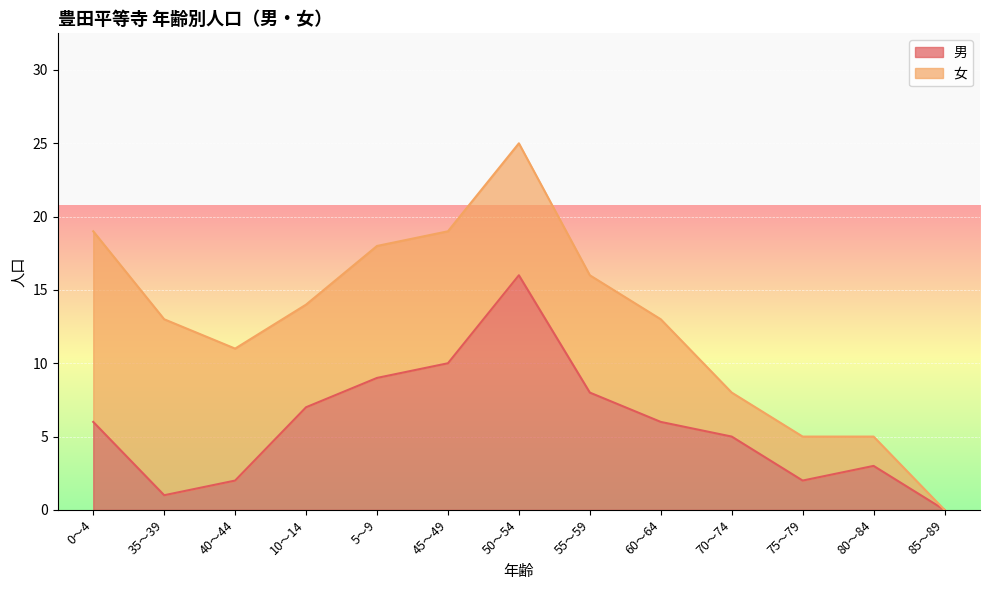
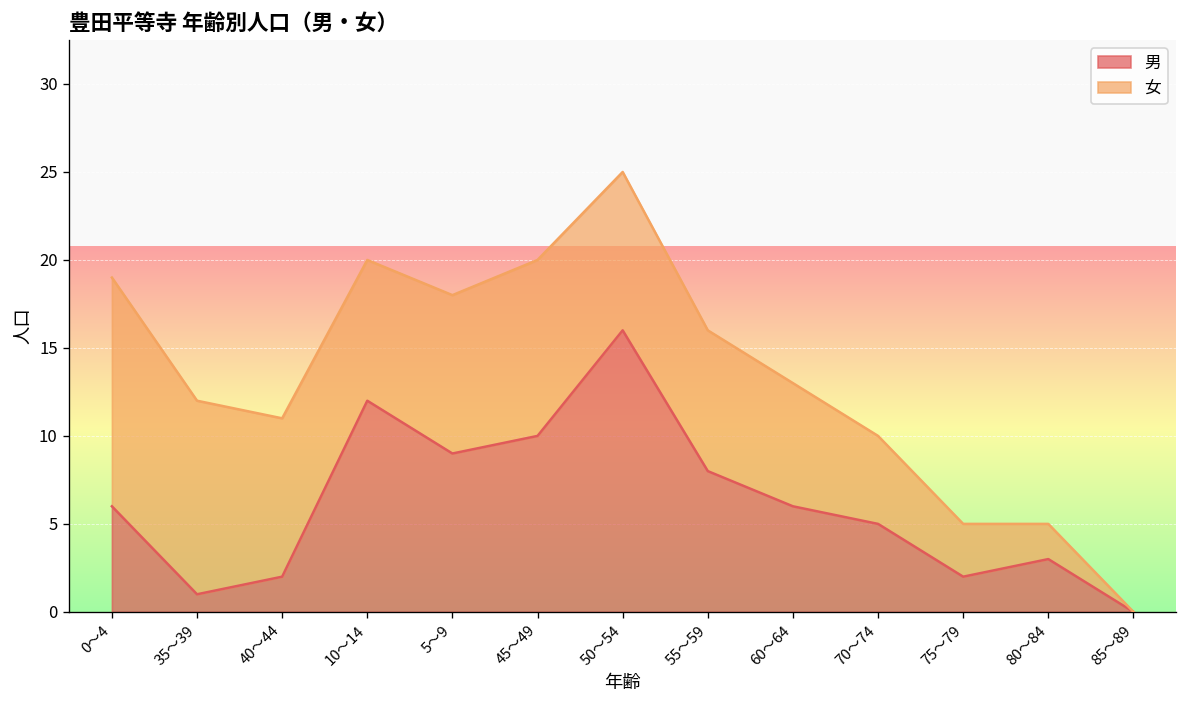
女, 35～39: 12 -> 11
男, 10～14: 7 -> 12
女, 10～14: 7 -> 8
女, 45～49: 9 -> 10
女, 70～74: 3 -> 5
